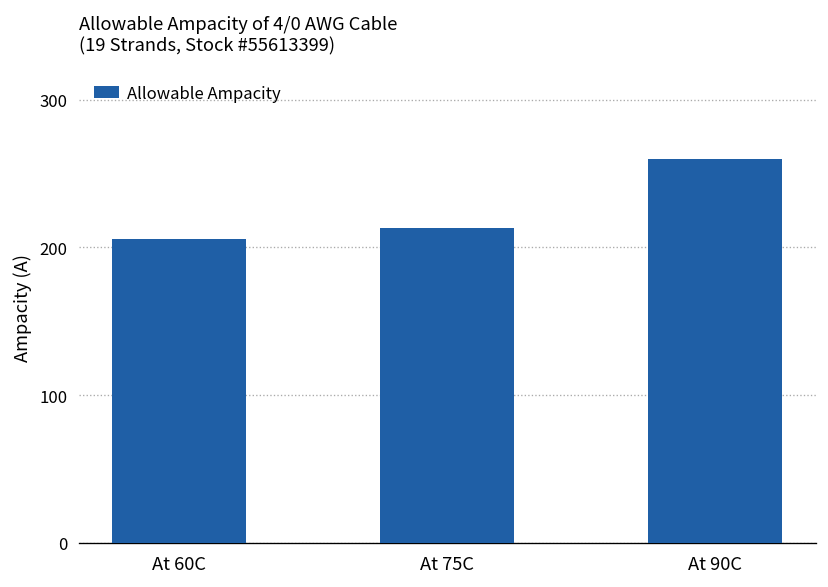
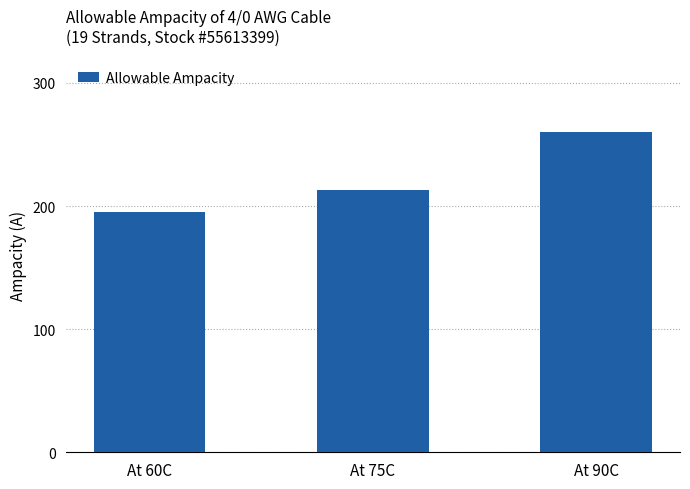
At 60C: 206 -> 195
